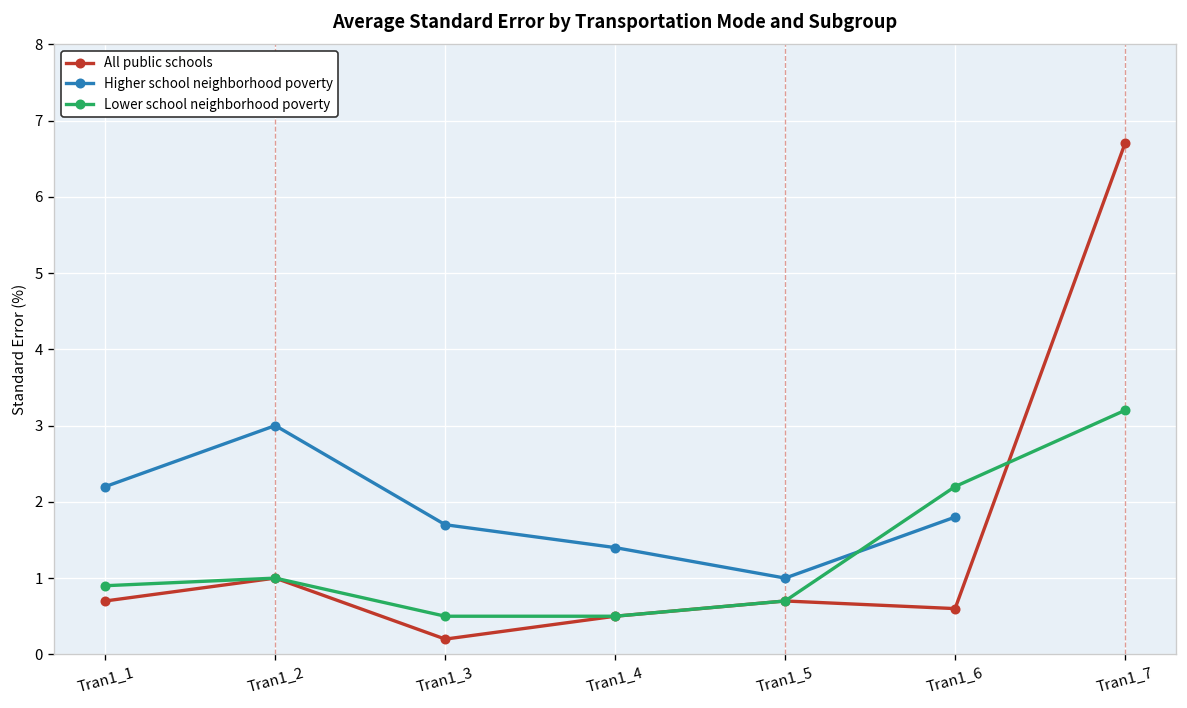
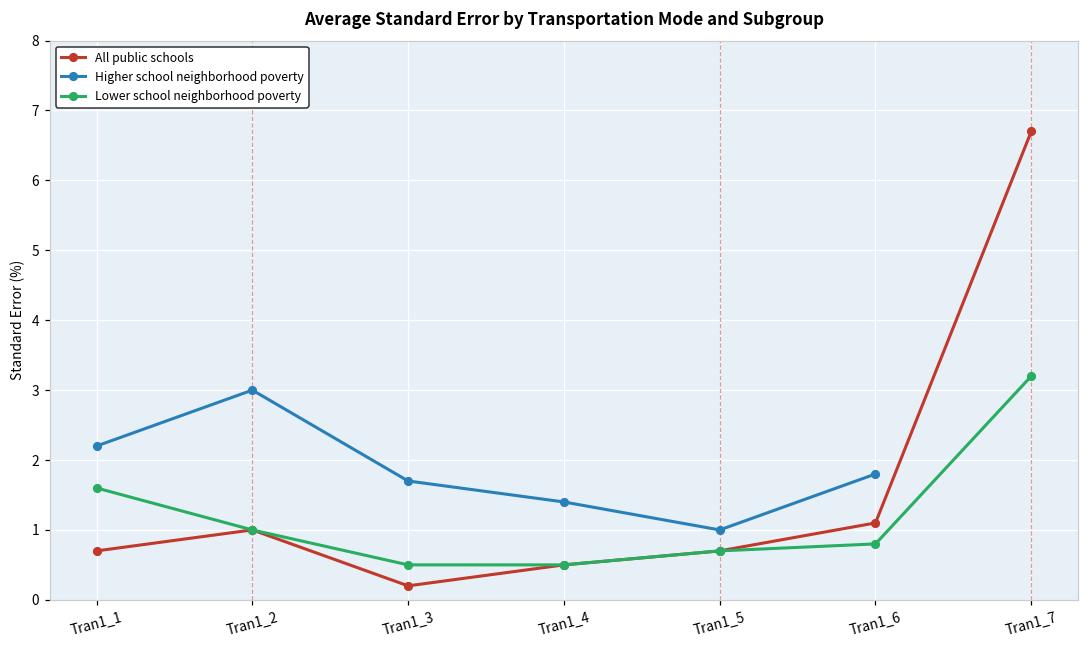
Lower school neighborhood poverty, Tran1_1: 0.9 -> 1.6
All public schools, Tran1_6: 0.6 -> 1.1
Lower school neighborhood poverty, Tran1_6: 2.2 -> 0.8
